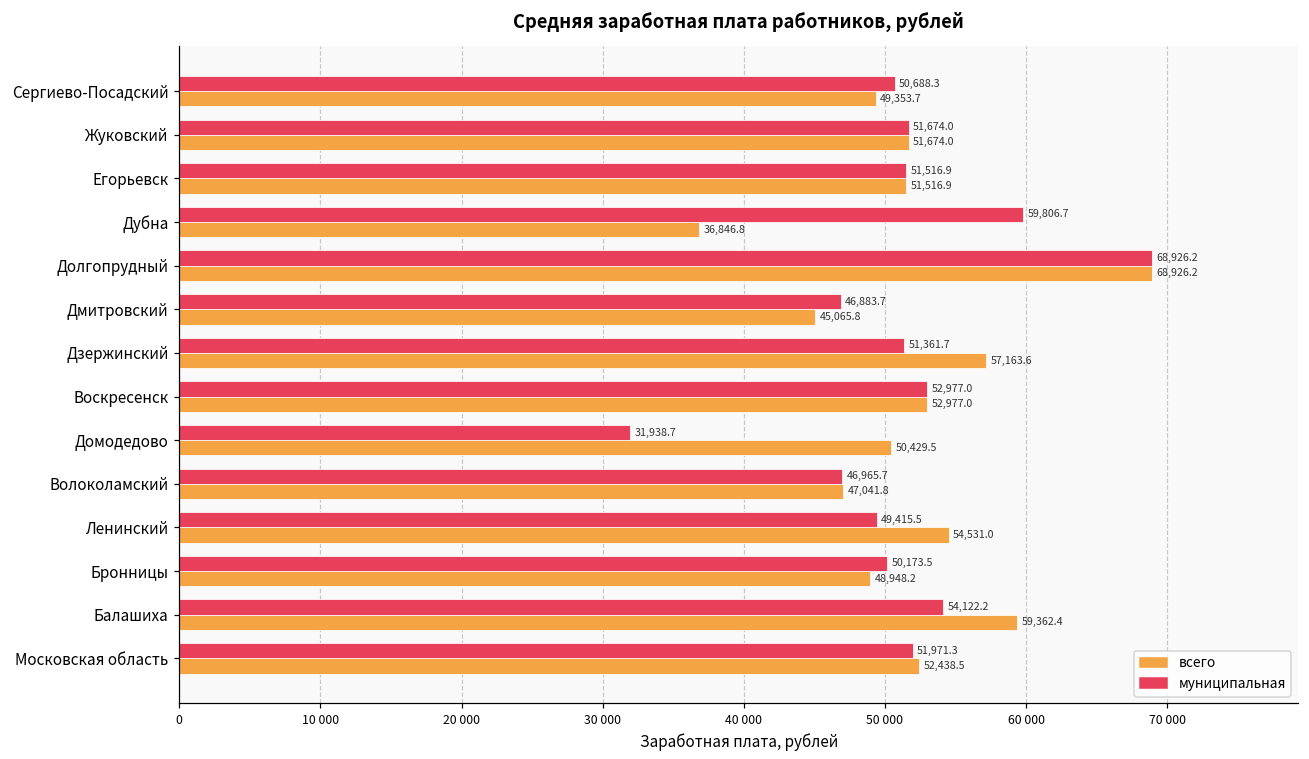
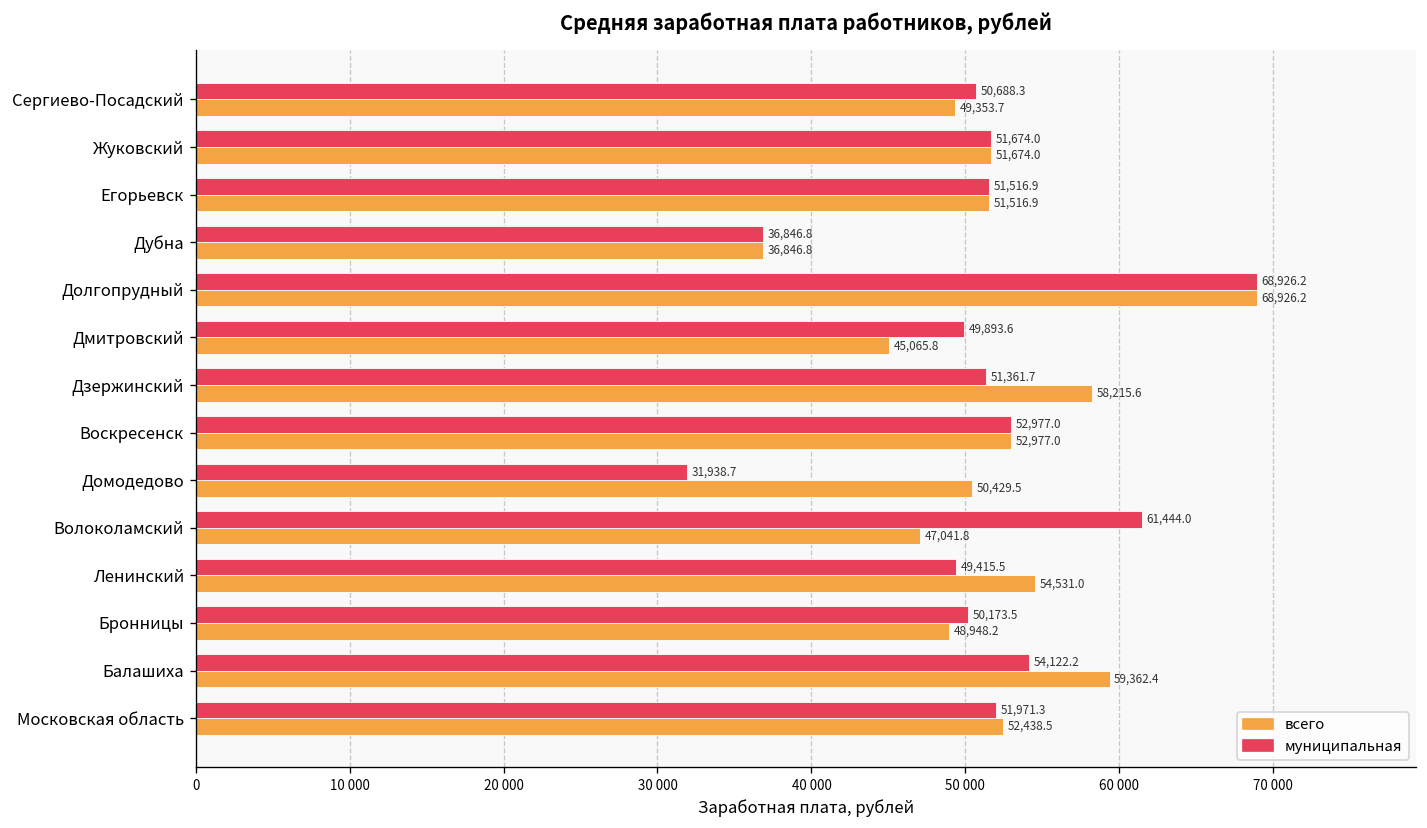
муниципальная, Дубна: 59,806.7 -> 36,846.8
муниципальная, Дмитровский: 46,883.7 -> 49,893.6
всего, Дзержинский: 57,163.6 -> 58,215.6
муниципальная, Волоколамский: 46,965.7 -> 61,444.0
